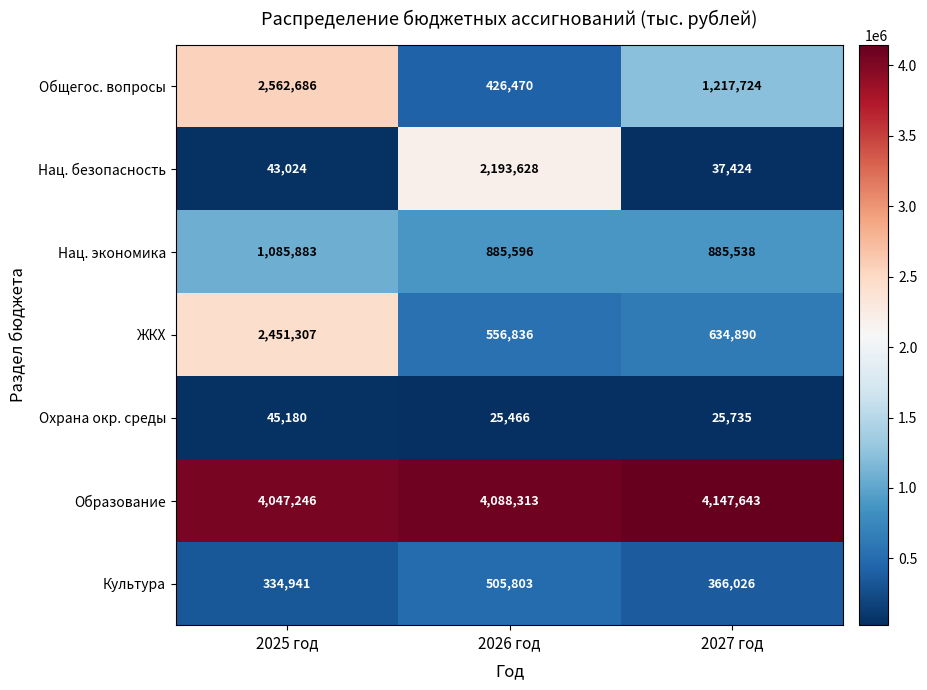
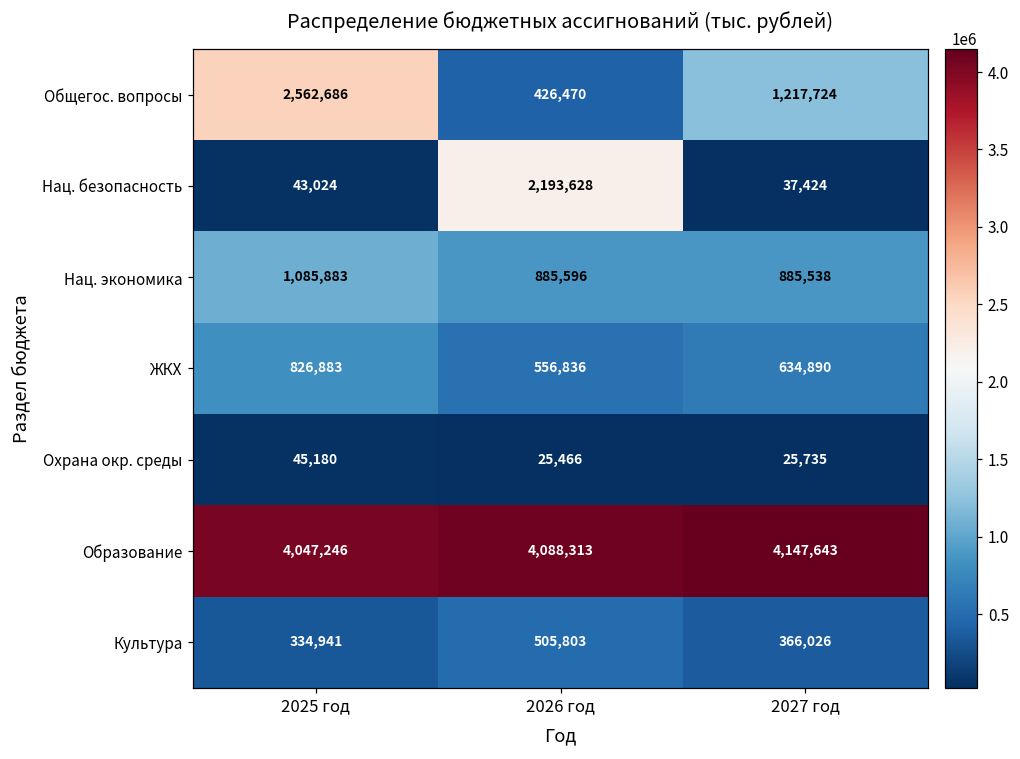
ЖКХ, 2025 год: 2,451,307 -> 826,883
